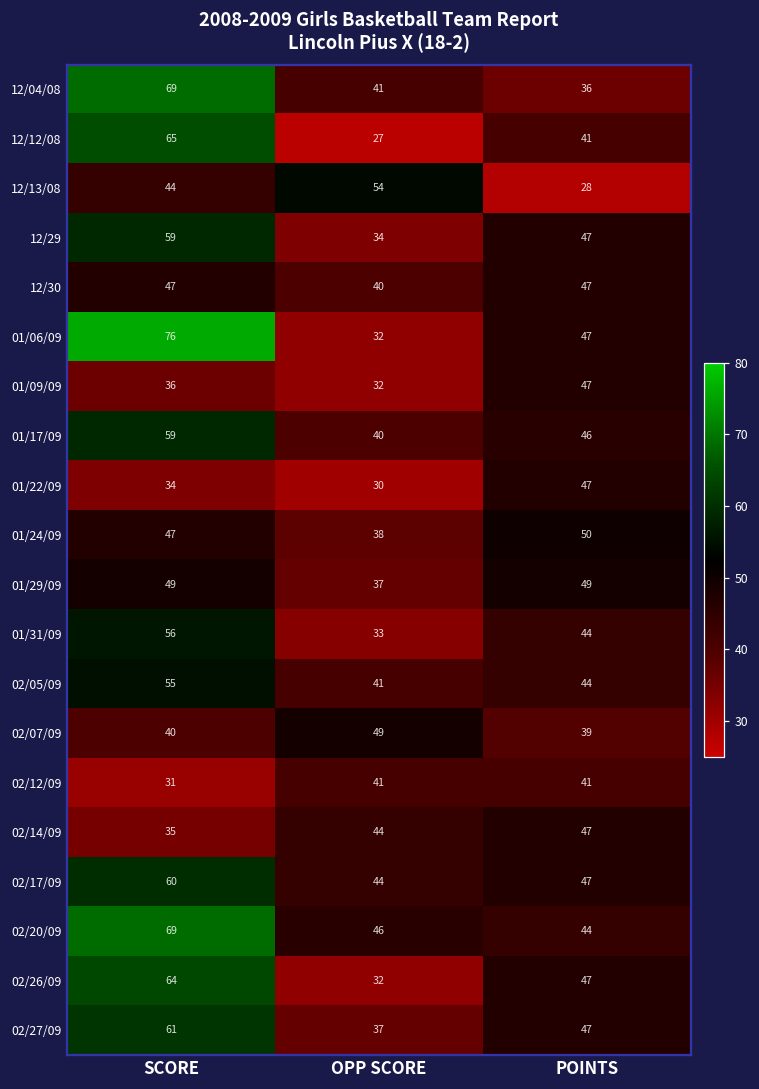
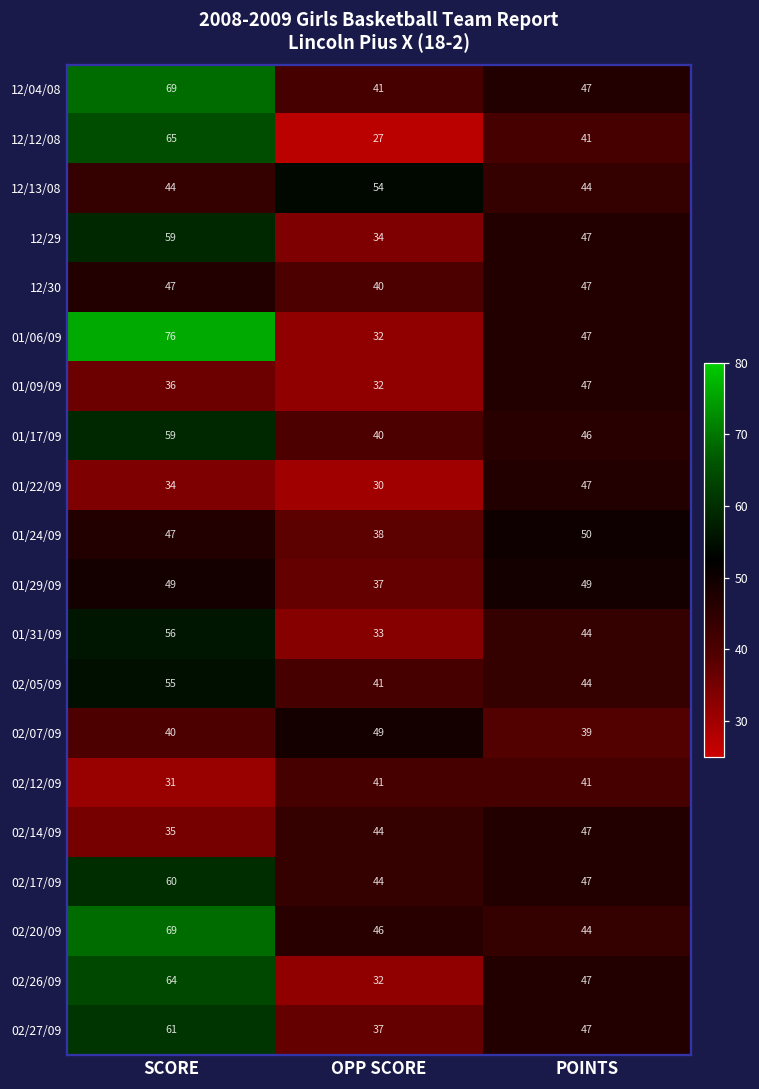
12/04/08, POINTS: 36 -> 47
12/13/08, POINTS: 28 -> 44
